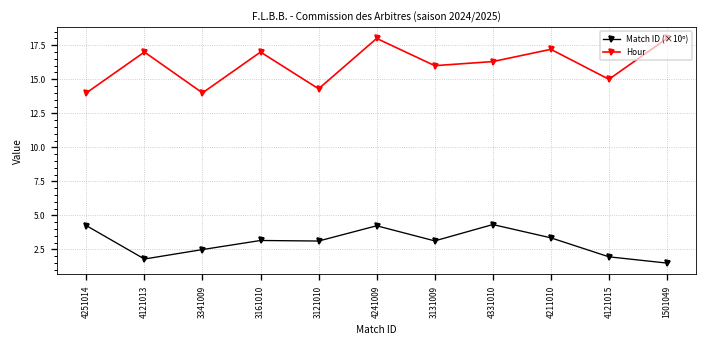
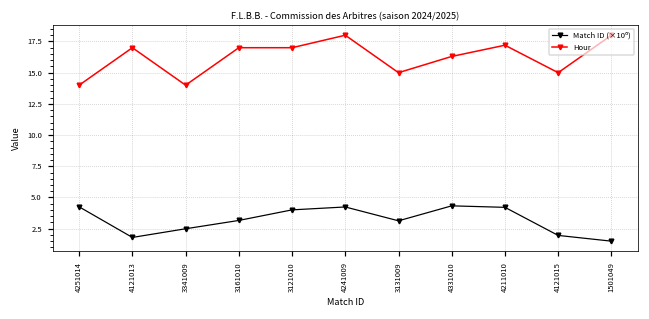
Match ID (×10⁶), 3121010: 3.1 -> 4.0
Hour, 3121010: 14.3 -> 17.0
Hour, 3131009: 16 -> 15
Match ID (×10⁶), 4211010: 3.4 -> 4.2
